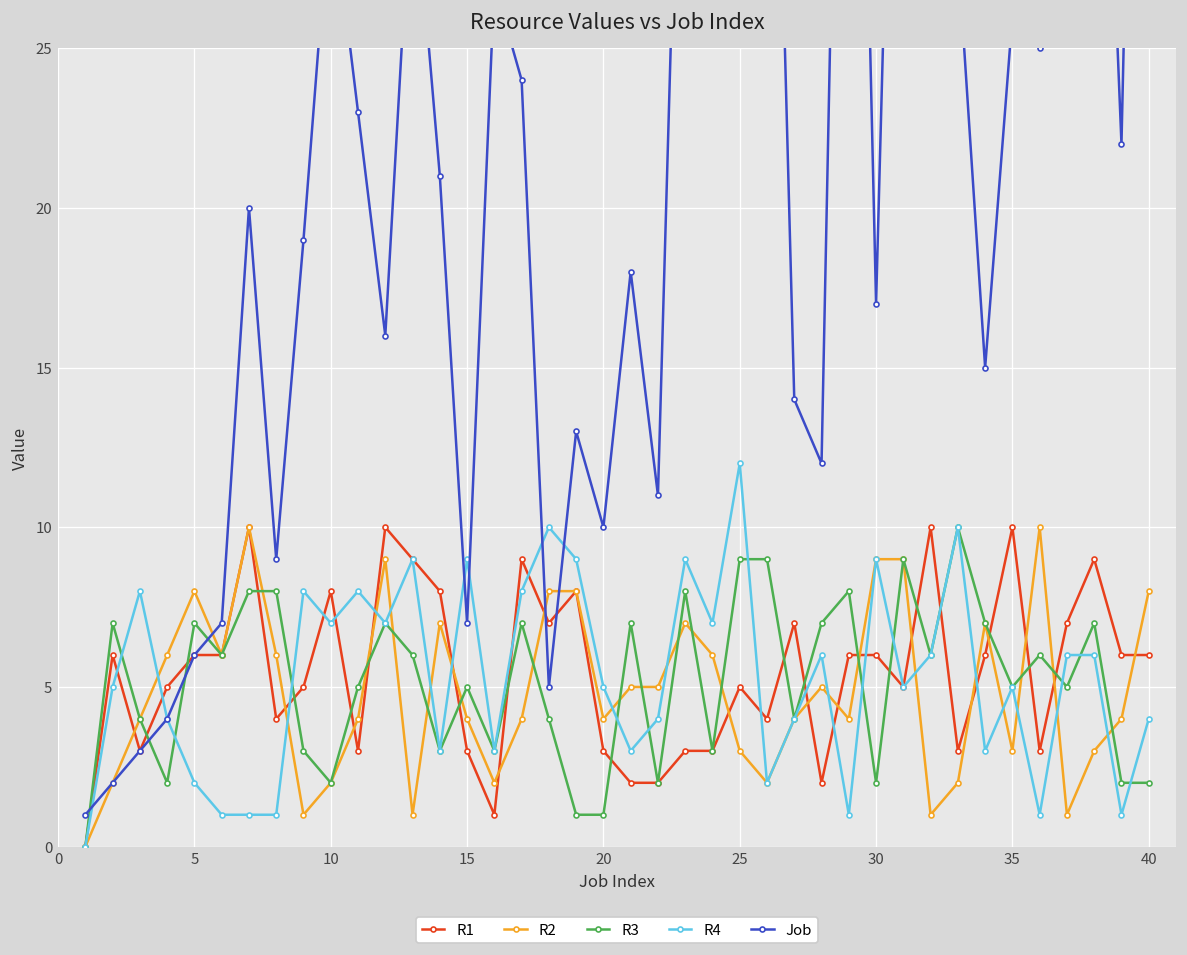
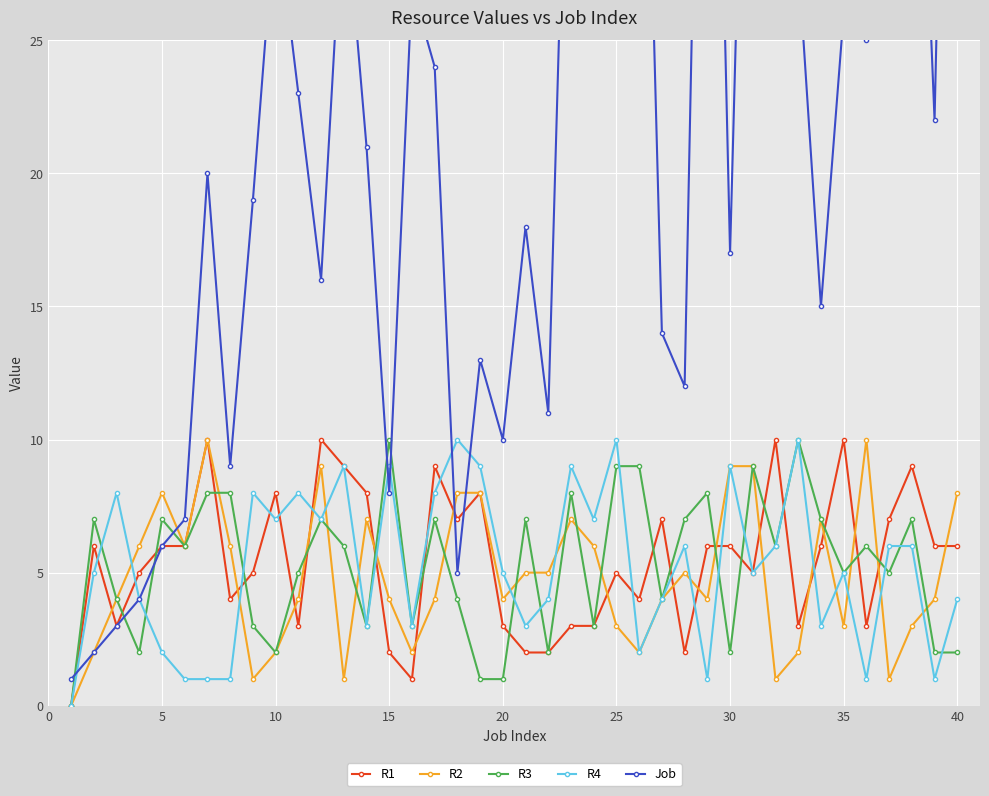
R1, 15: 3 -> 2
R3, 15: 5 -> 10
Job, 15: 7 -> 8
R4, 25: 12 -> 10
